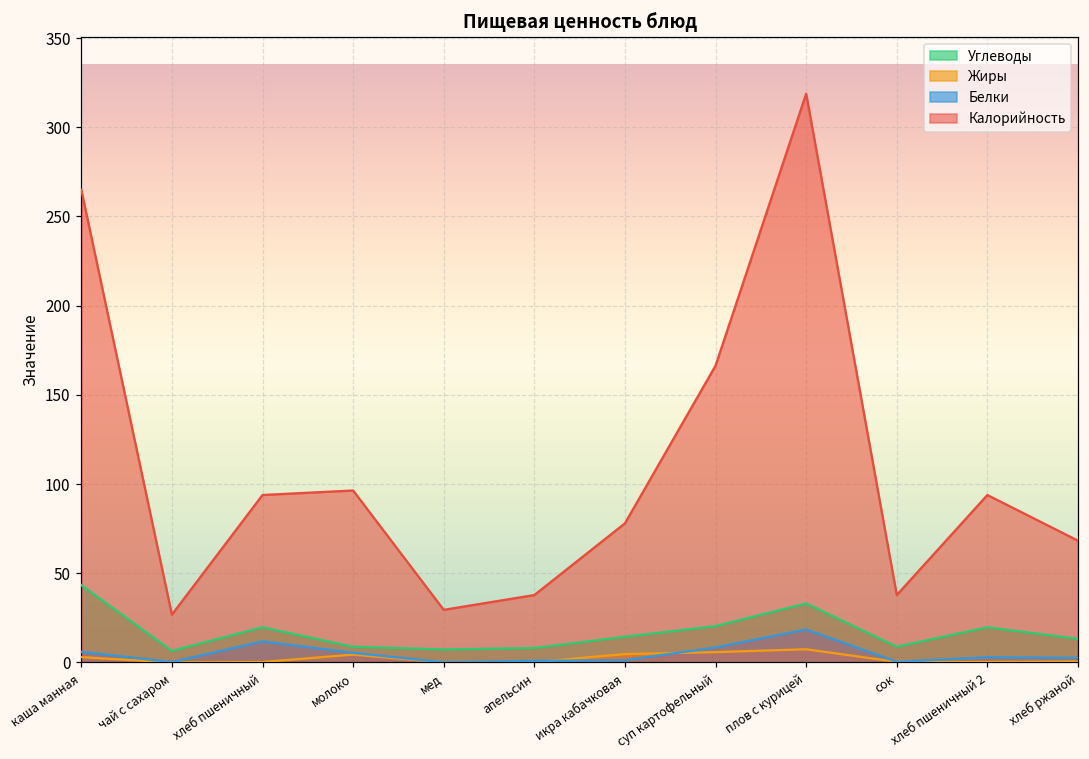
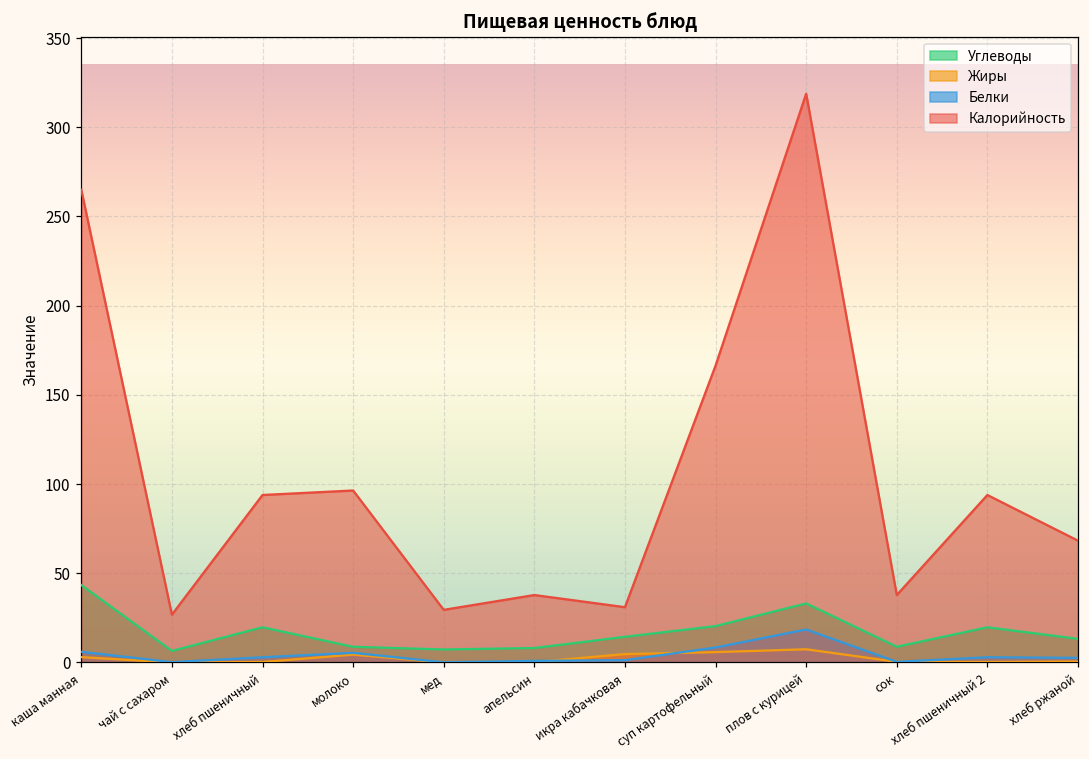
Белки, хлеб пшеничный: 12 -> 3
Калорийность, икра кабачковая: 78 -> 31
